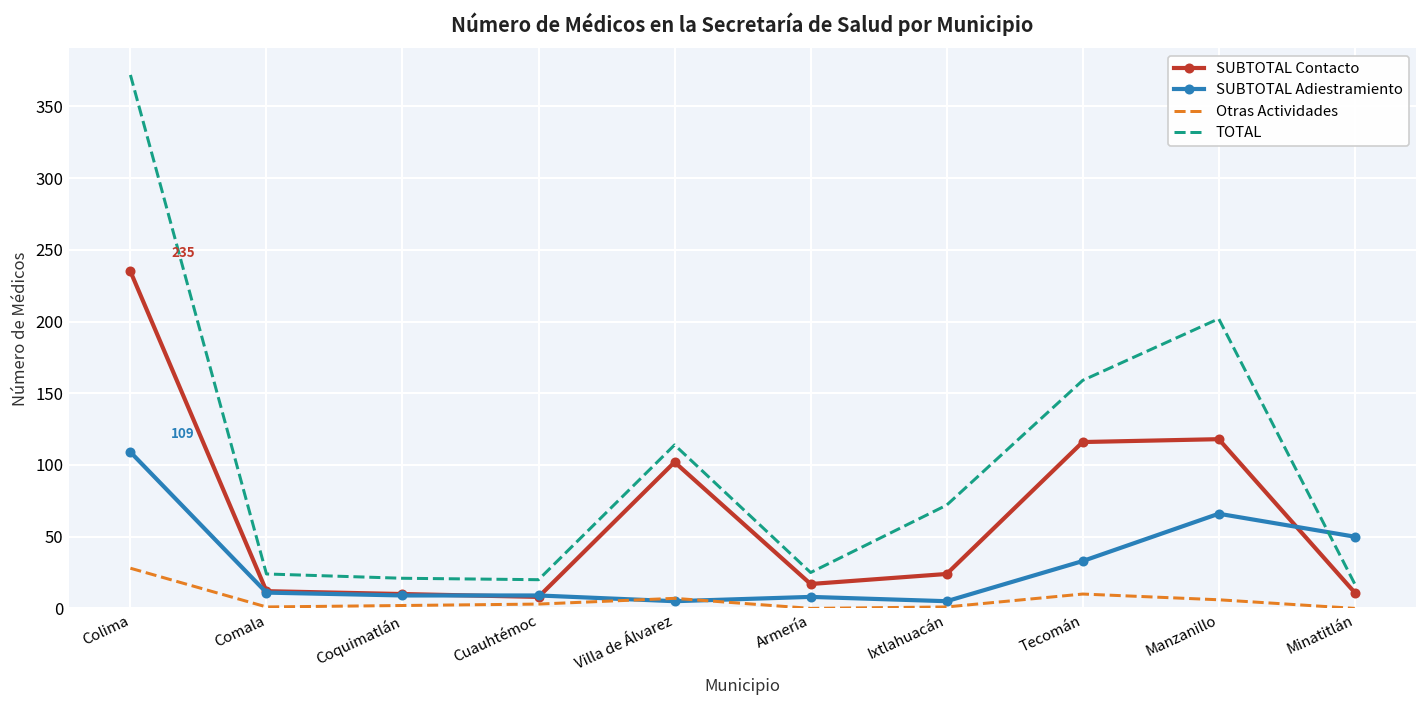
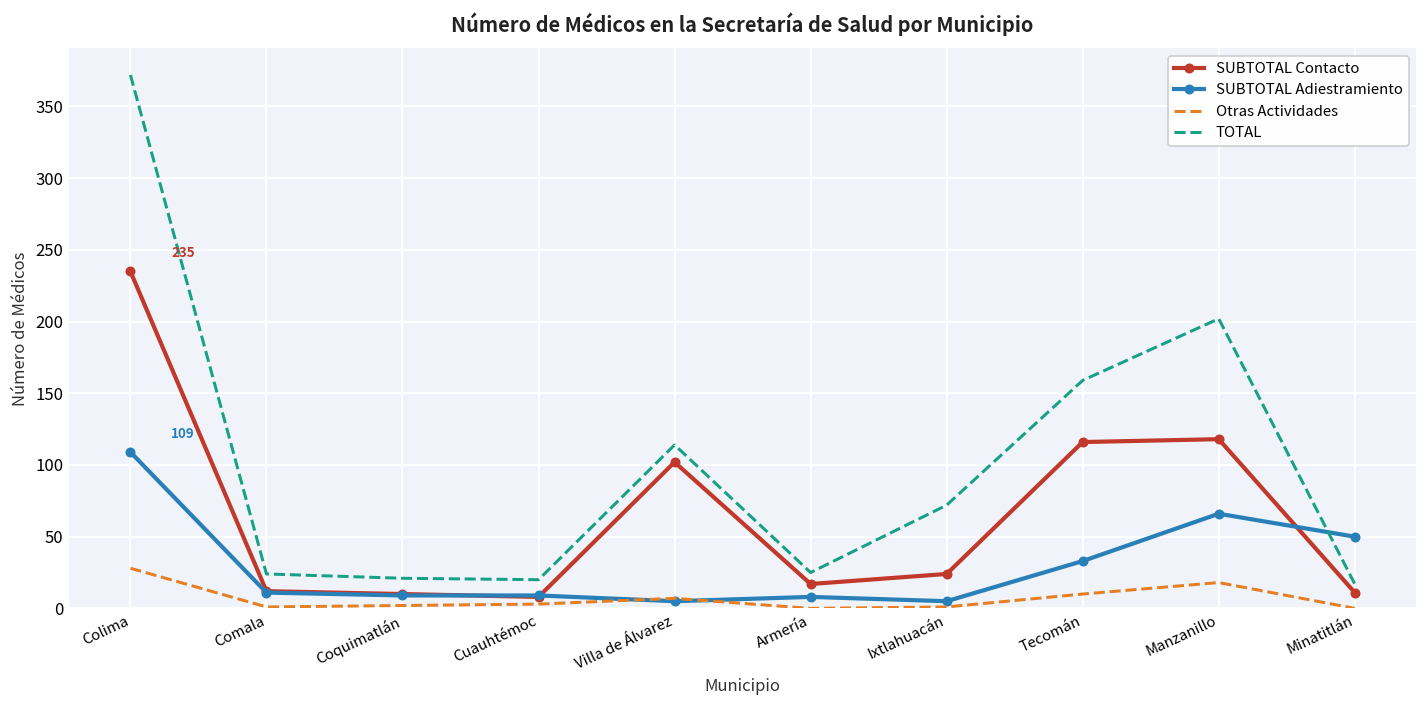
Otras Actividades, Manzanillo: 6 -> 18
